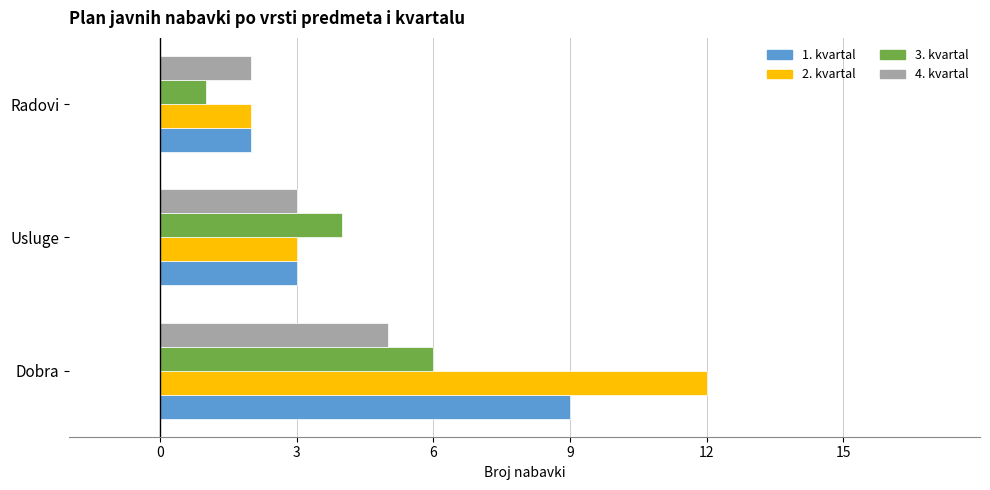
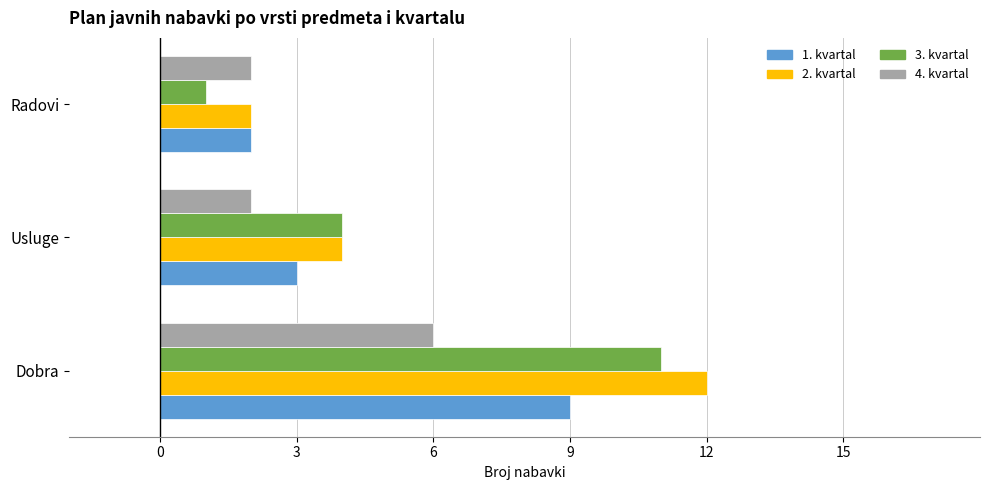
4. kvartal, Usluge: 3 -> 2
2. kvartal, Usluge: 3 -> 4
4. kvartal, Dobra: 5 -> 6
3. kvartal, Dobra: 6 -> 11
